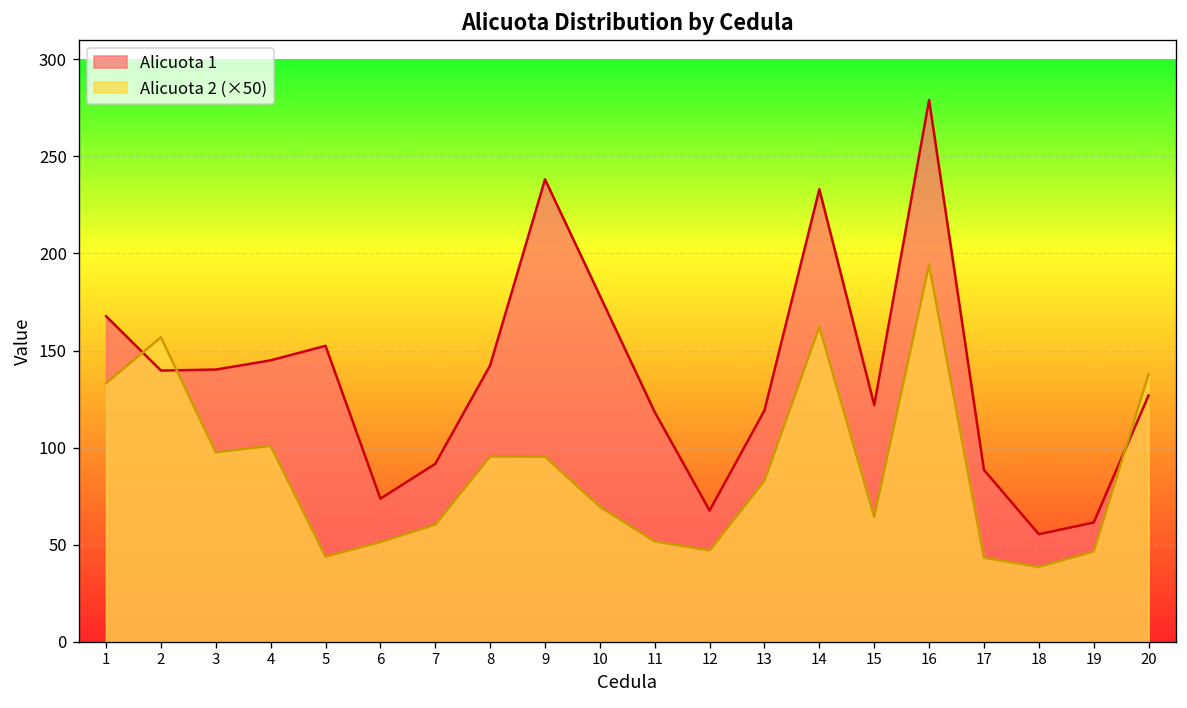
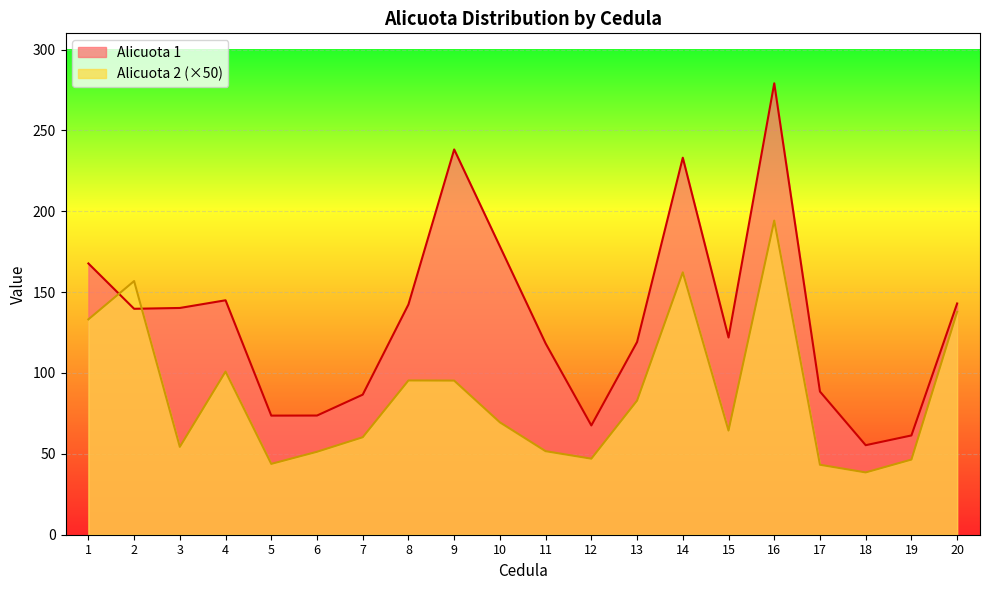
Alicuota 2 (×50), 3: 98 -> 54
Alicuota 1, 5: 152 -> 74
Alicuota 1, 7: 92 -> 87
Alicuota 1, 20: 127 -> 143
